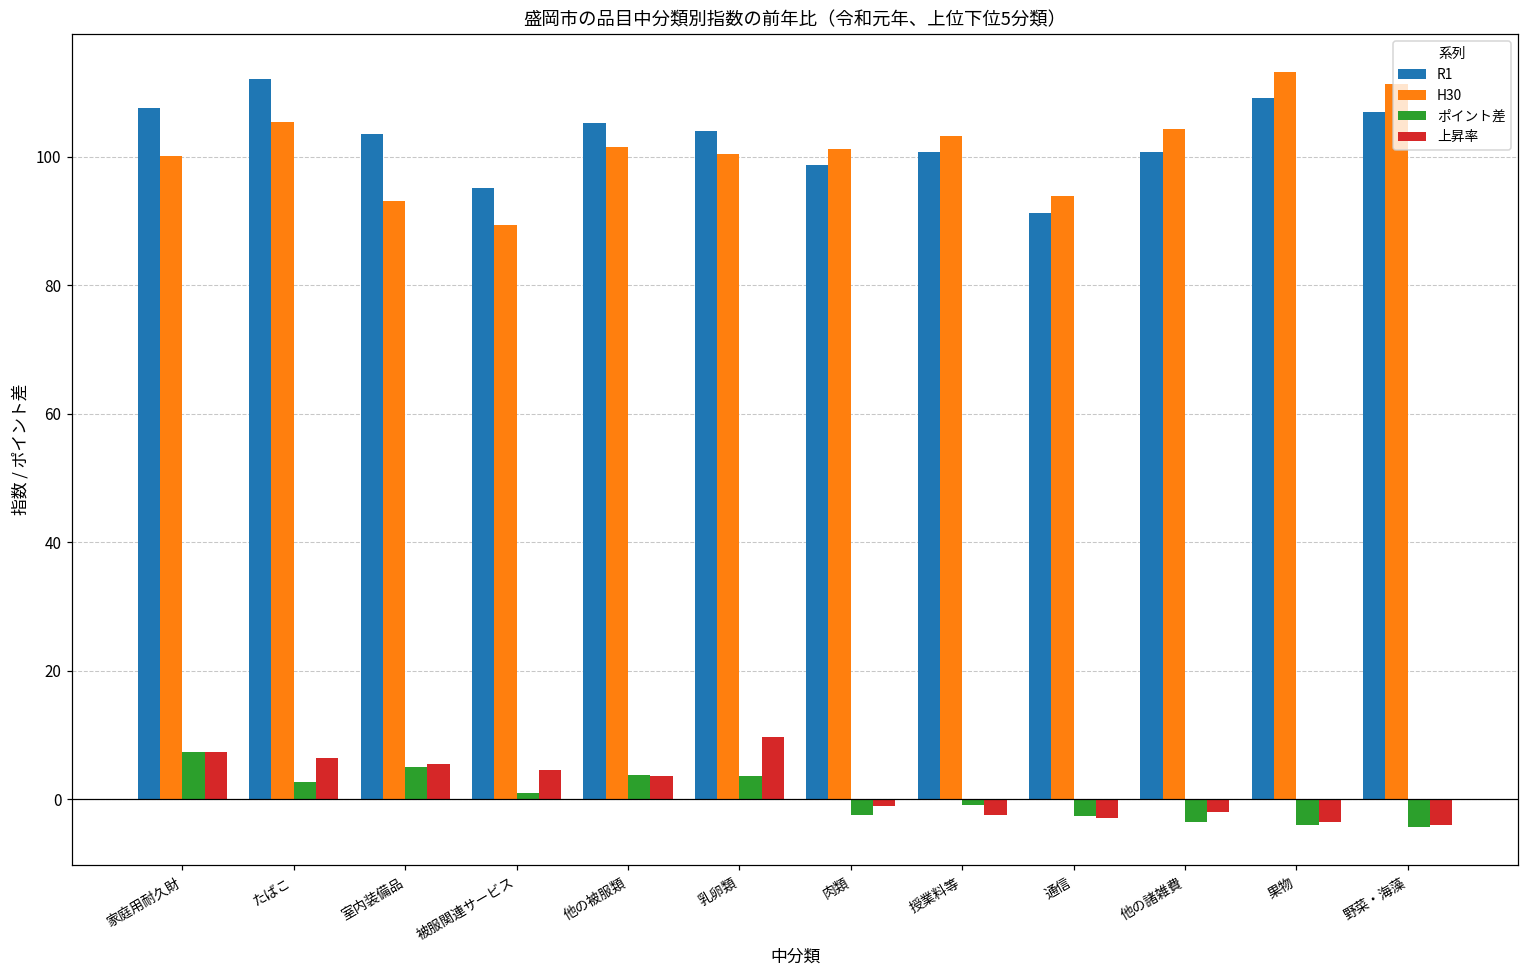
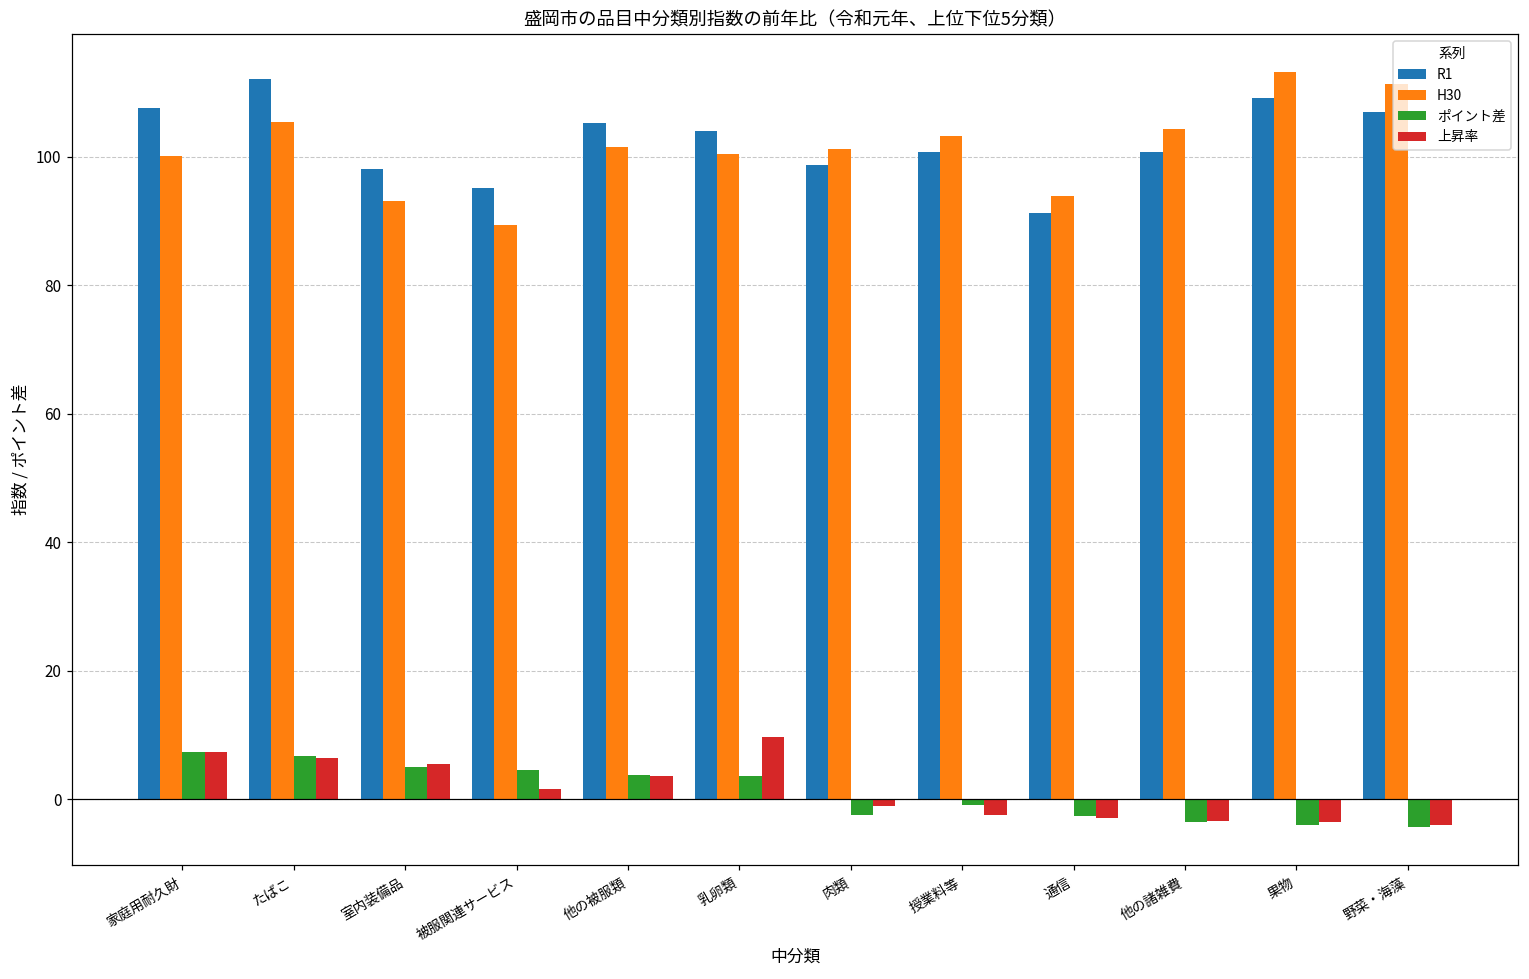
ポイント差, たばこ: 3 -> 7
R1, 室内装備品: 104 -> 98
ポイント差, 被服関連サービス: 1 -> 5
上昇率, 被服関連サービス: 5 -> 2
上昇率, 他の諸雑費: -2 -> -3
